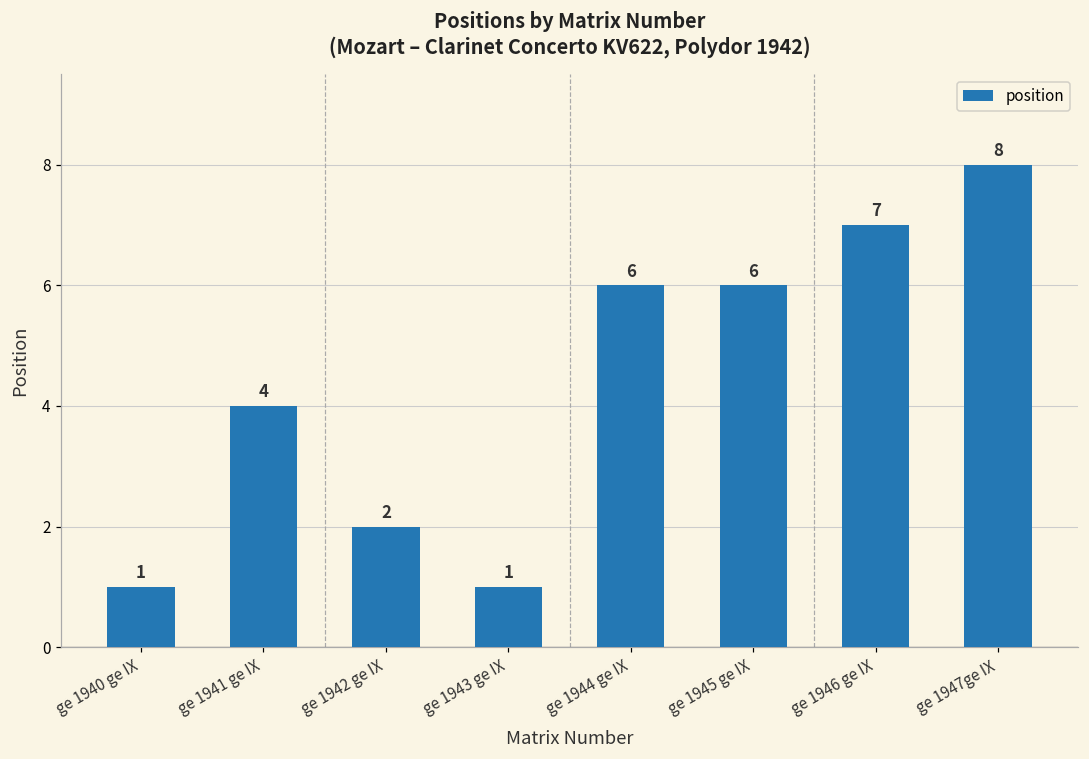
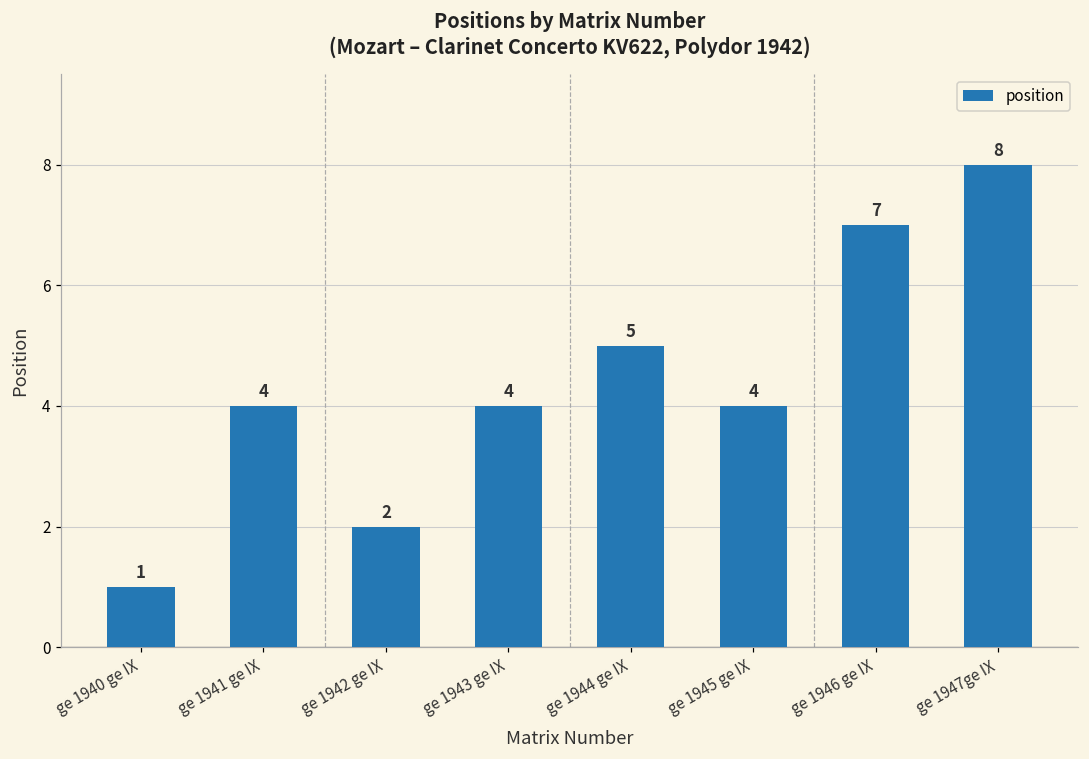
ge 1943 ge IX: 1 -> 4
ge 1944 ge IX: 6 -> 5
ge 1945 ge IX: 6 -> 4
